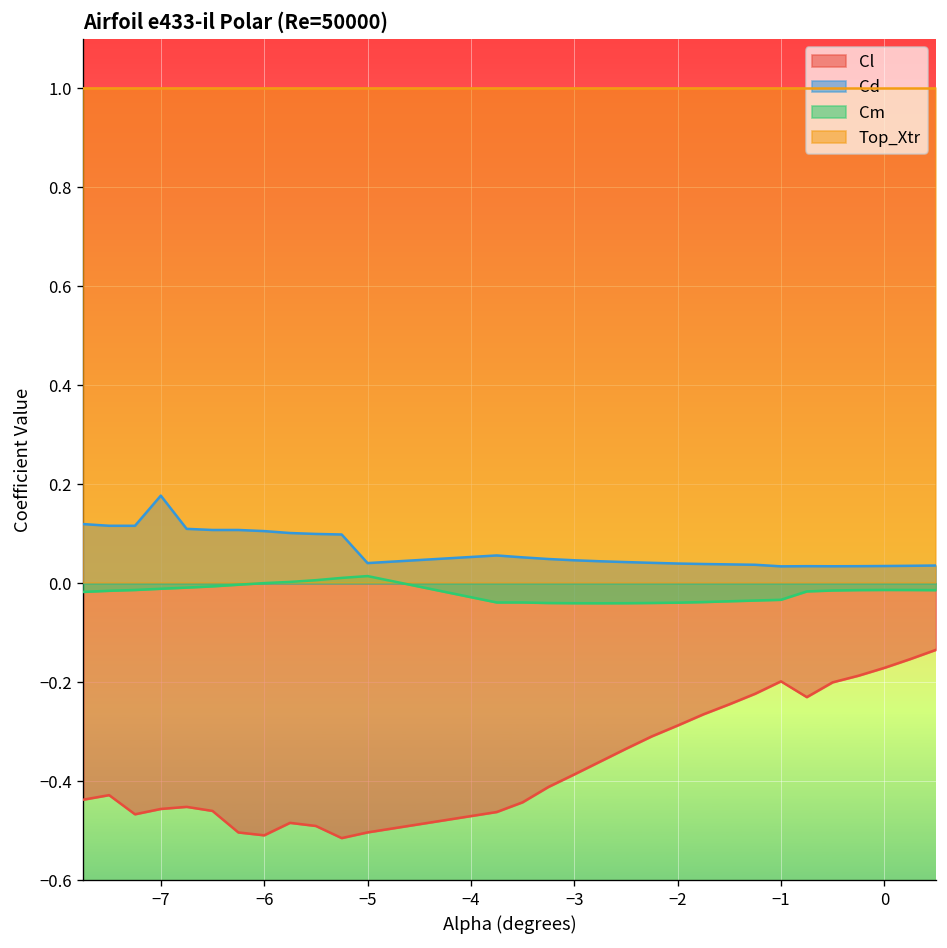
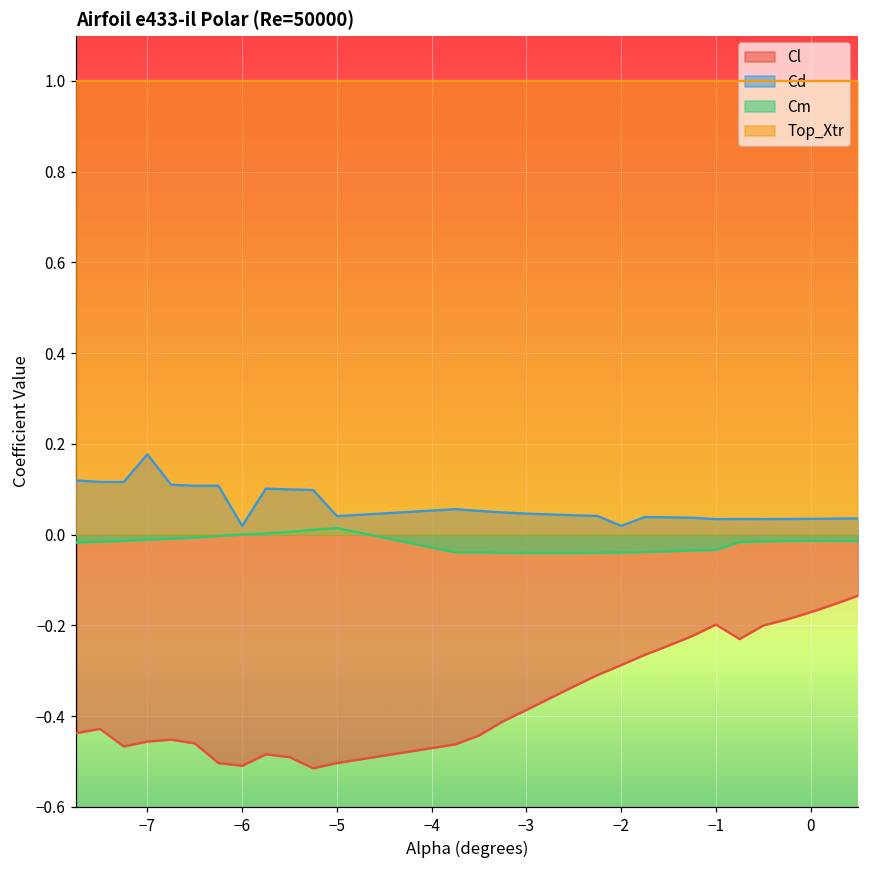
Cd, −6: 0.11 -> 0.02
Cd, −2: 0.04 -> 0.02
